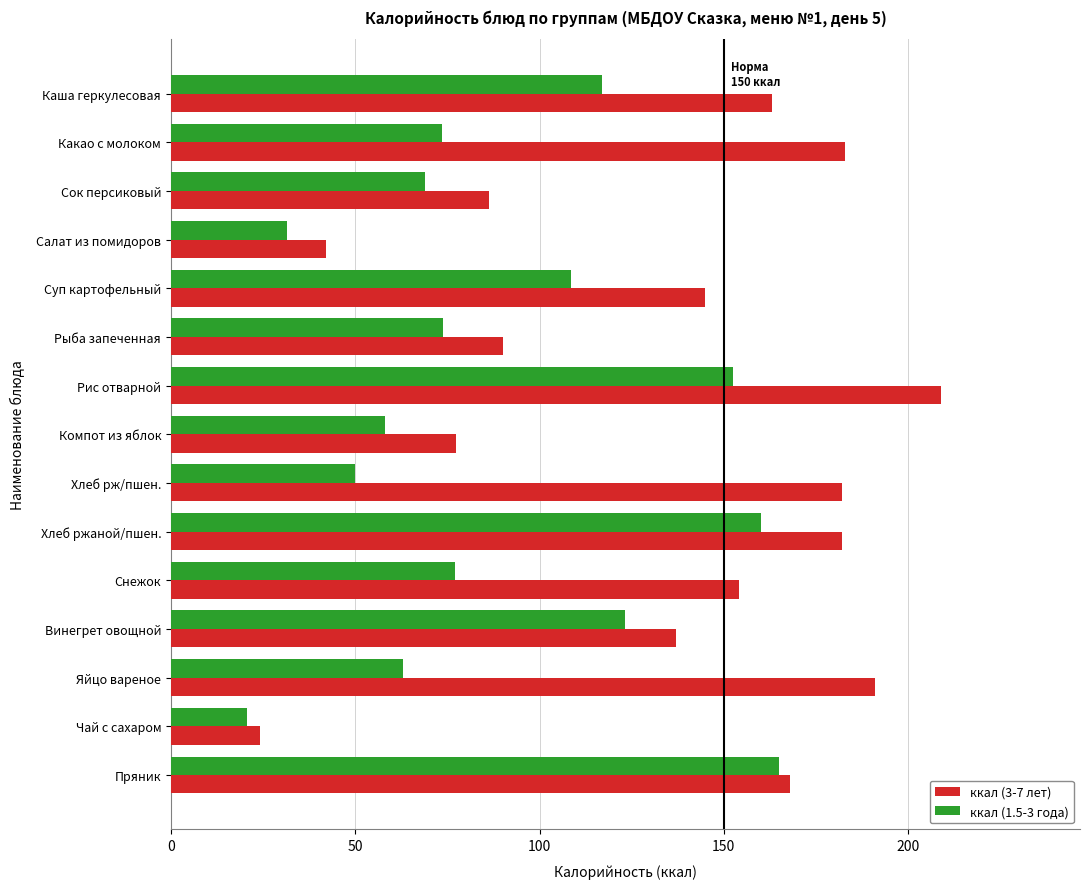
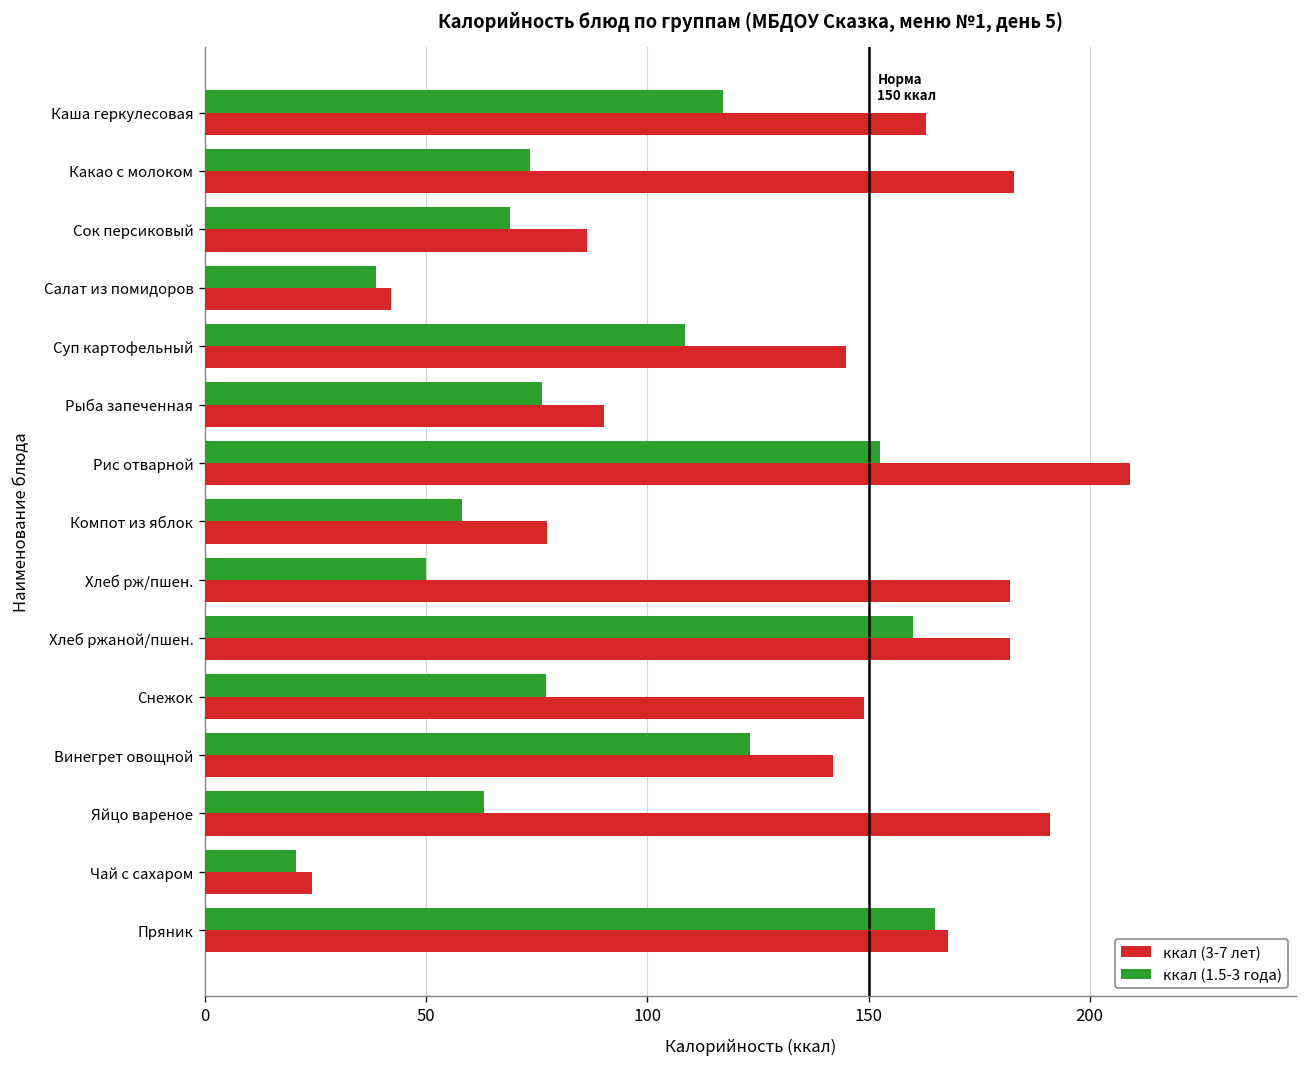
ккал (1.5-3 года), Салат из помидоров: 32 -> 39
ккал (1.5-3 года), Рыба запеченная: 74 -> 76
ккал (3-7 лет), Снежок: 154 -> 149
ккал (3-7 лет), Винегрет овощной: 137 -> 142
